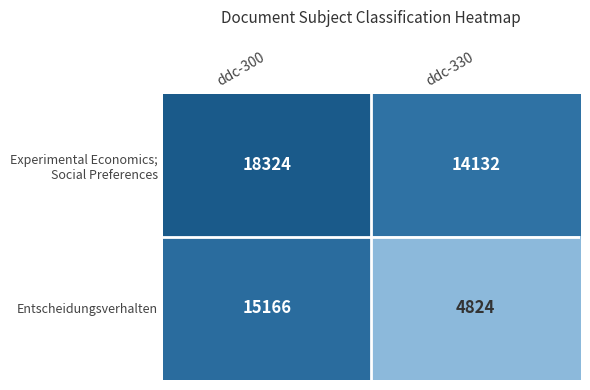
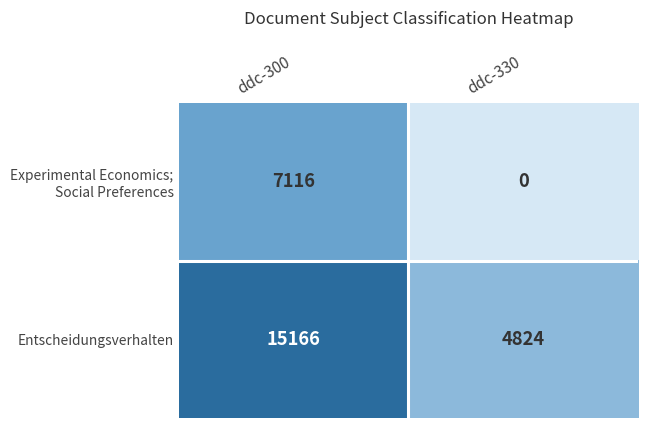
Experimental Economics; Social Preferences, ddc-300: 18324 -> 7116
Experimental Economics; Social Preferences, ddc-330: 14132 -> 0
